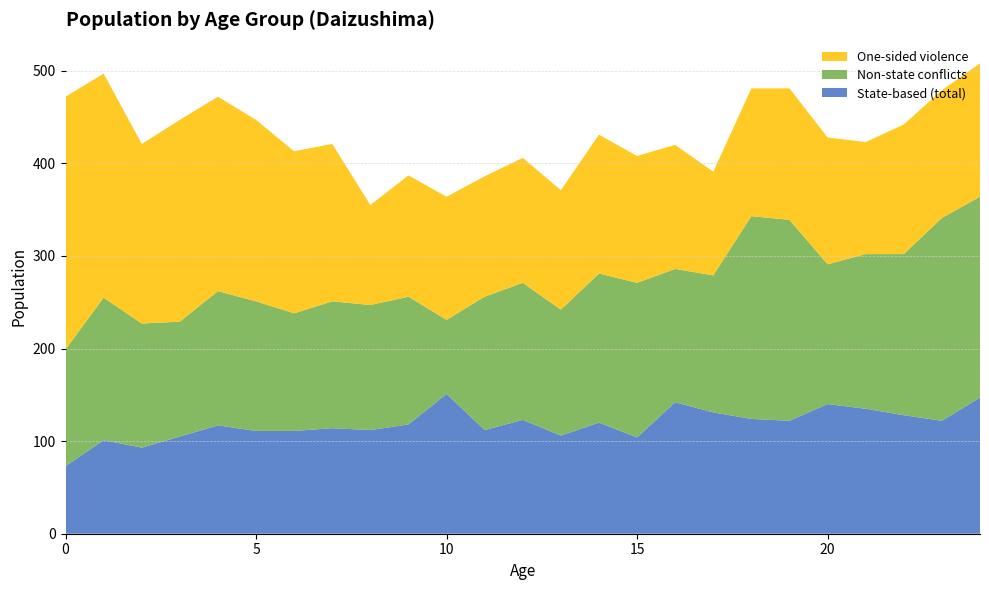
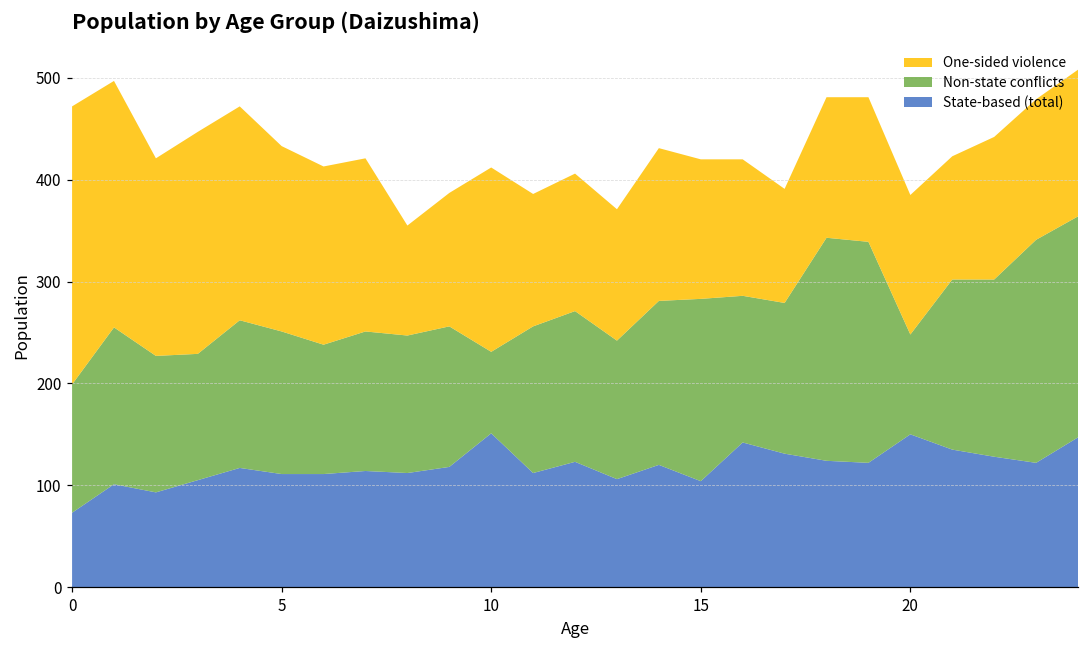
One-sided violence, 5: 200 -> 180
One-sided violence, 10: 130 -> 180
Non-state conflicts, 15: 170 -> 180
State-based (total), 20: 140 -> 150
Non-state conflicts, 20: 150 -> 100
